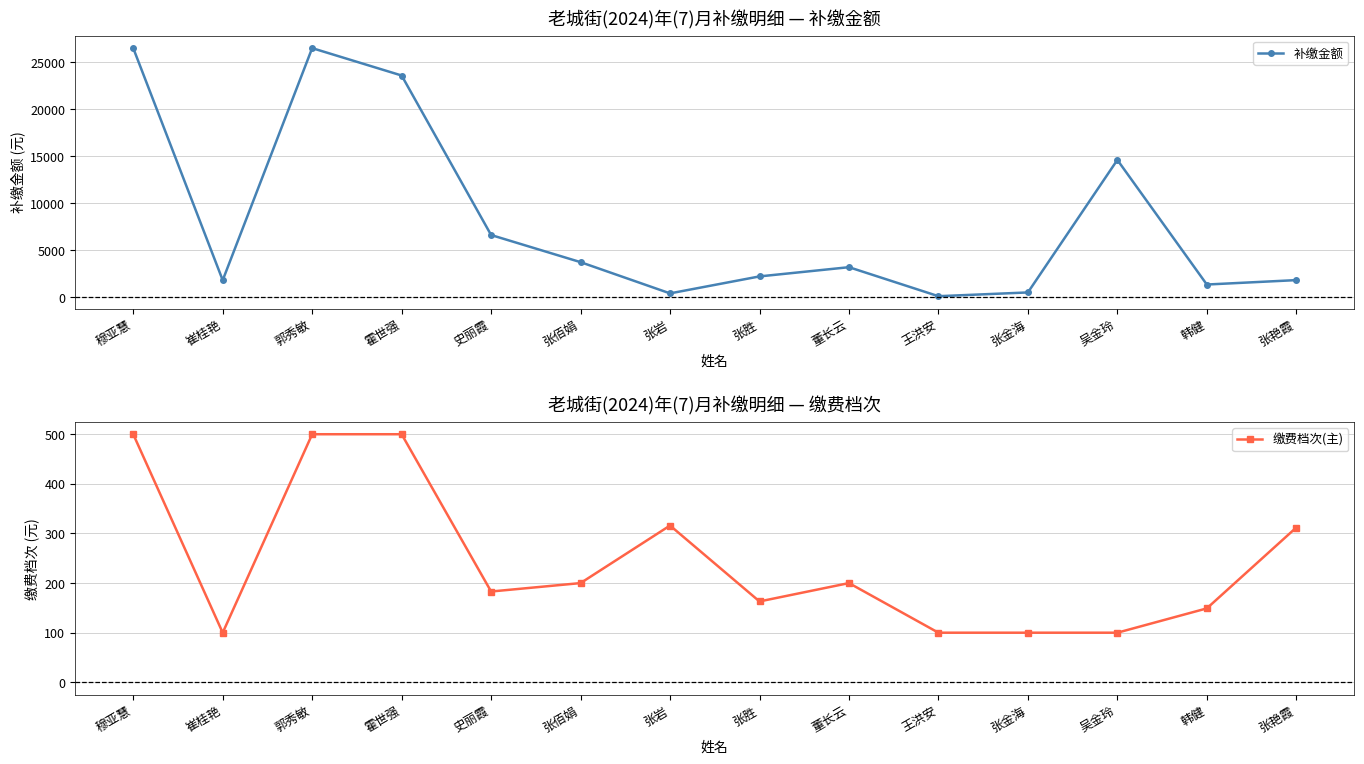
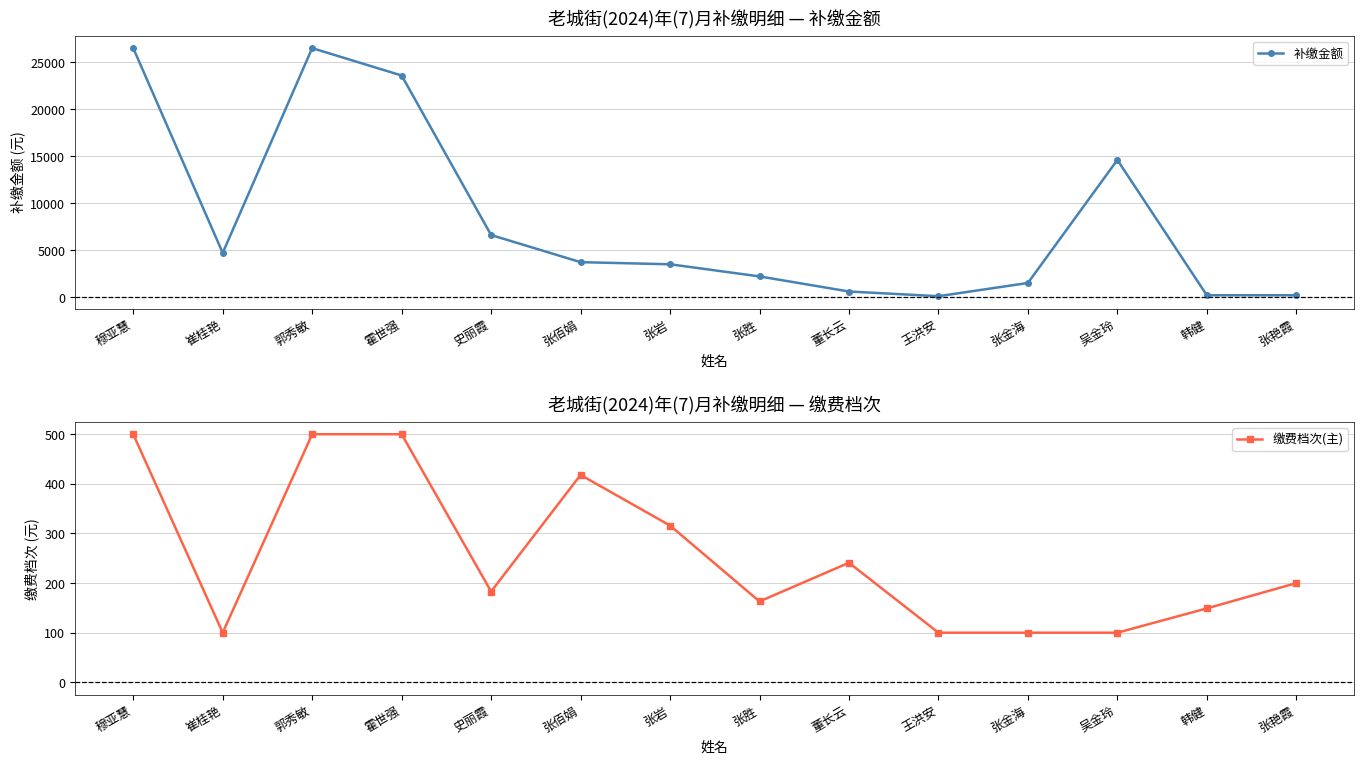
老城街(2024)年(7)月补缴明细 — 补缴金额, 崔桂艳: 2000 -> 5000
老城街(2024)年(7)月补缴明细 — 补缴金额, 张岩: 0 -> 3000
老城街(2024)年(7)月补缴明细 — 补缴金额, 董长云: 3000 -> 1000
老城街(2024)年(7)月补缴明细 — 补缴金额, 张金海: 1000 -> 2000
老城街(2024)年(7)月补缴明细 — 补缴金额, 韩健: 1000 -> 0
老城街(2024)年(7)月补缴明细 — 补缴金额, 张艳霞: 2000 -> 0
老城街(2024)年(7)月补缴明细 — 缴费档次, 张佰娟: 200 -> 420
老城街(2024)年(7)月补缴明细 — 缴费档次, 董长云: 200 -> 240
老城街(2024)年(7)月补缴明细 — 缴费档次, 张艳霞: 310 -> 200
